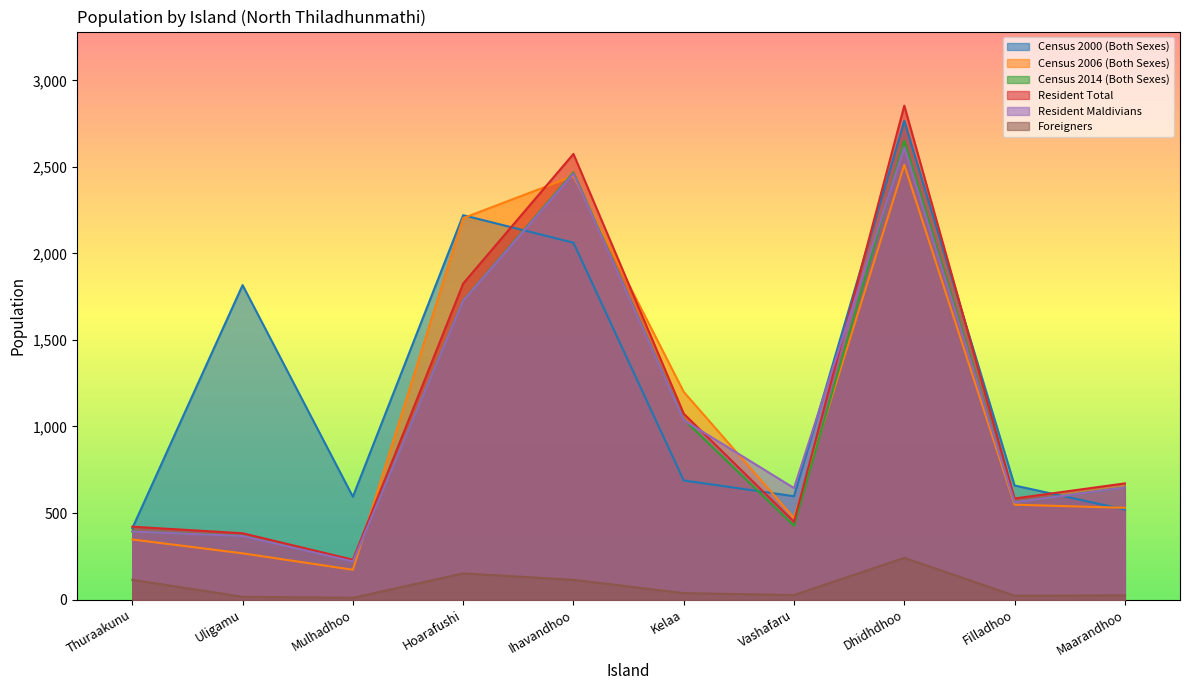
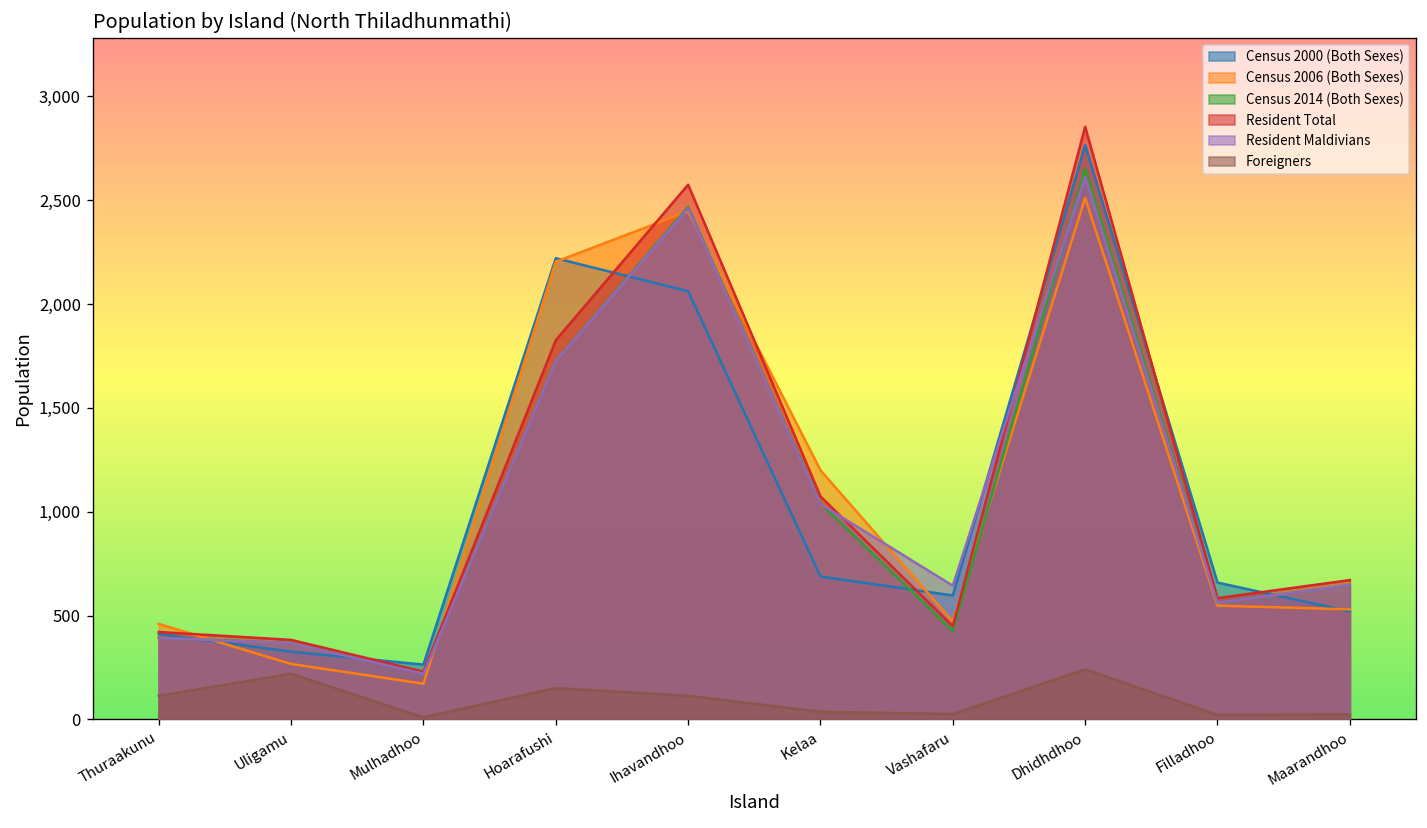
Census 2006 (Both Sexes), Thuraakunu: 350 -> 460
Census 2000 (Both Sexes), Uligamu: 1,820 -> 330
Foreigners, Uligamu: 20 -> 220
Census 2000 (Both Sexes), Mulhadhoo: 590 -> 260
